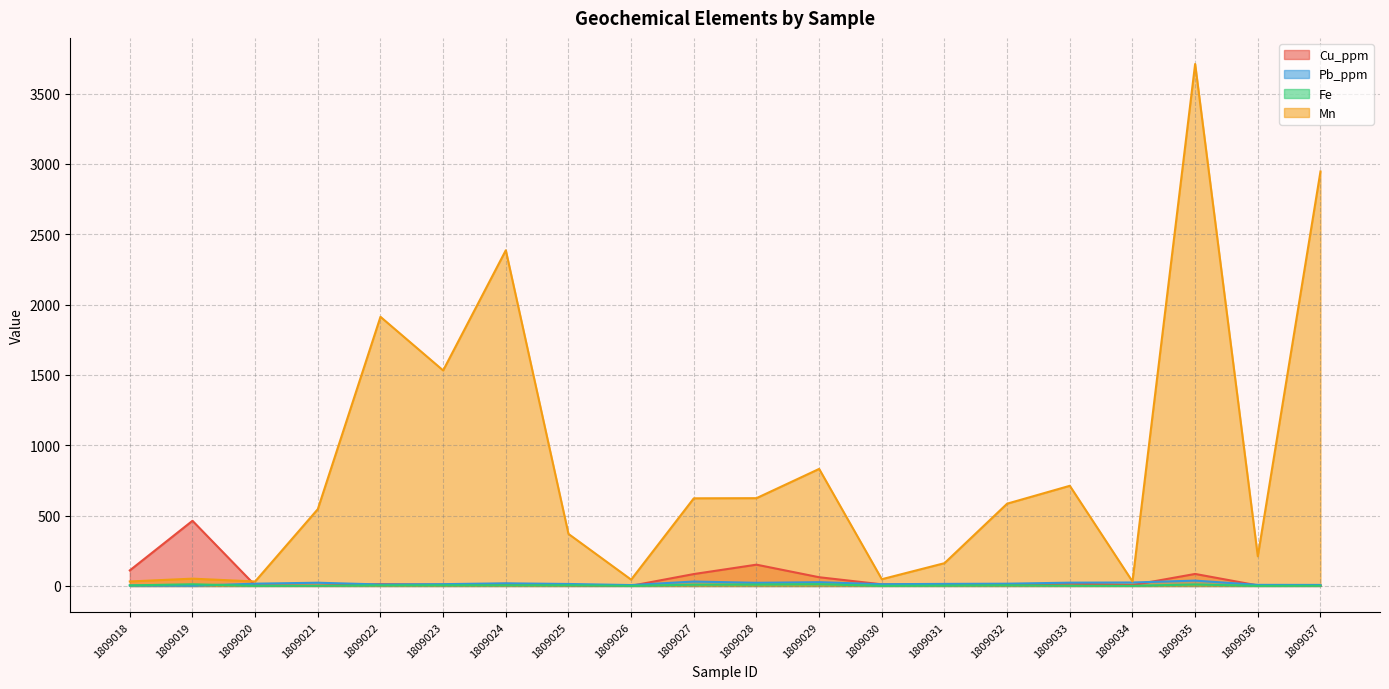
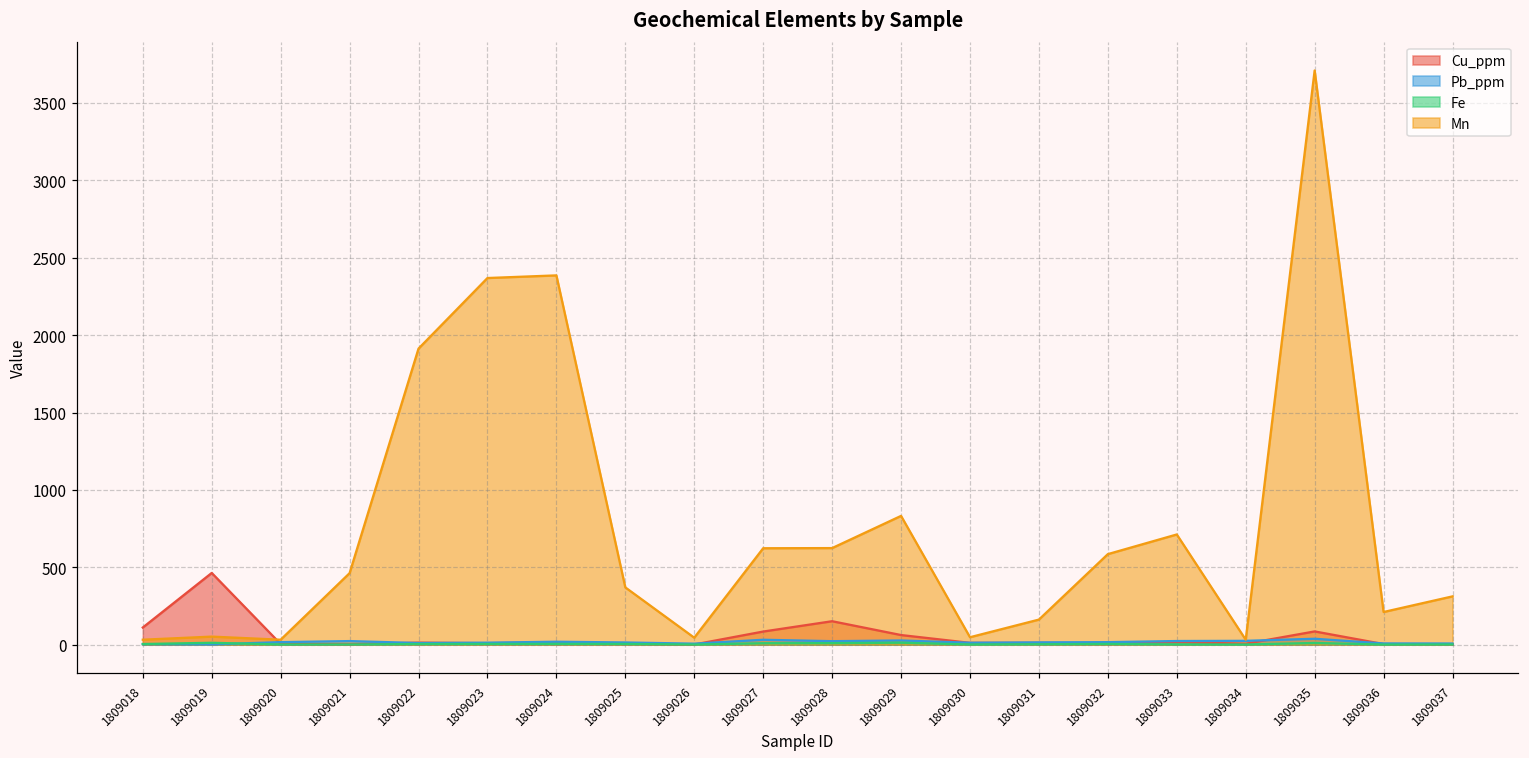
Mn, 1809021: 550 -> 460
Mn, 1809023: 1530 -> 2370
Mn, 1809037: 2950 -> 310
